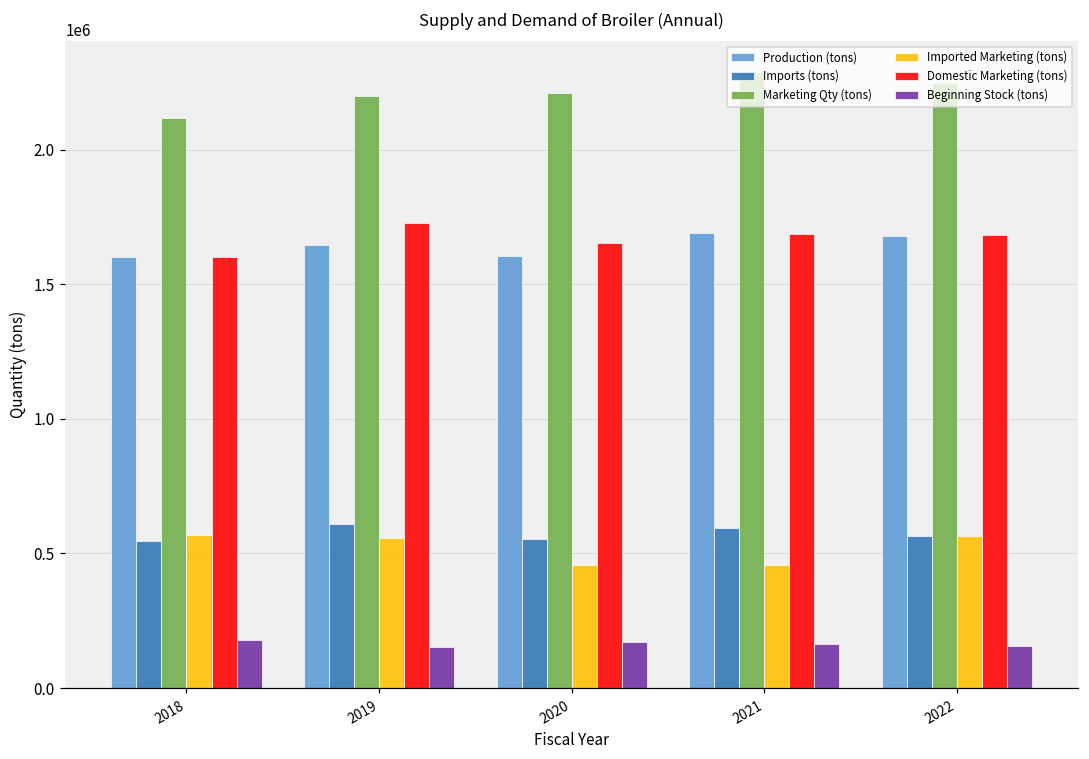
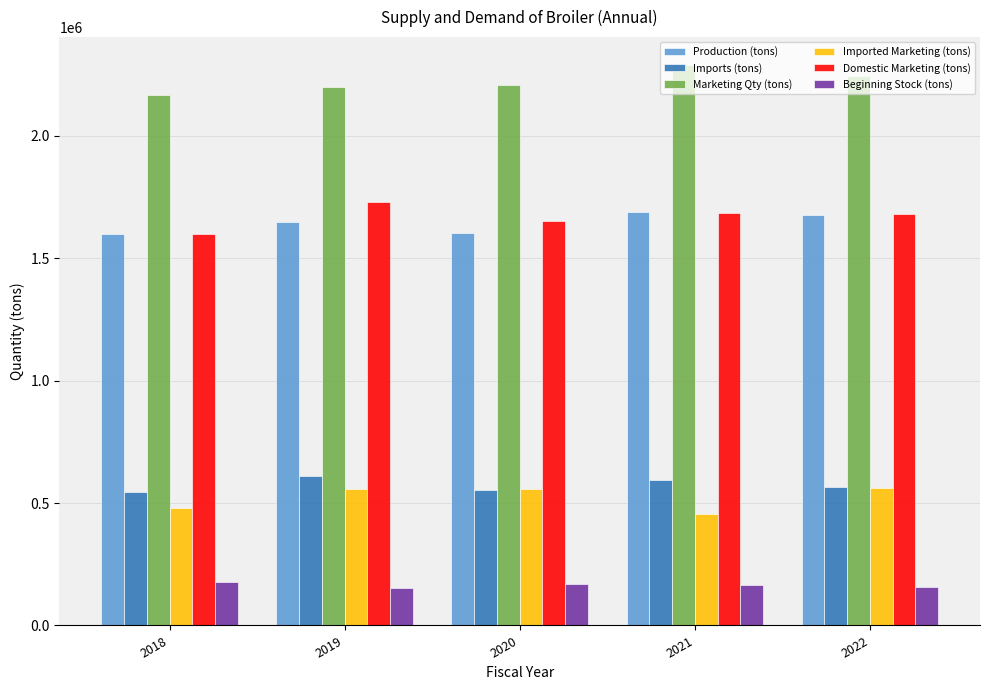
Marketing Qty (tons), 2018: 2120000 -> 2170000
Imported Marketing (tons), 2018: 570000 -> 480000
Imported Marketing (tons), 2020: 460000 -> 560000
